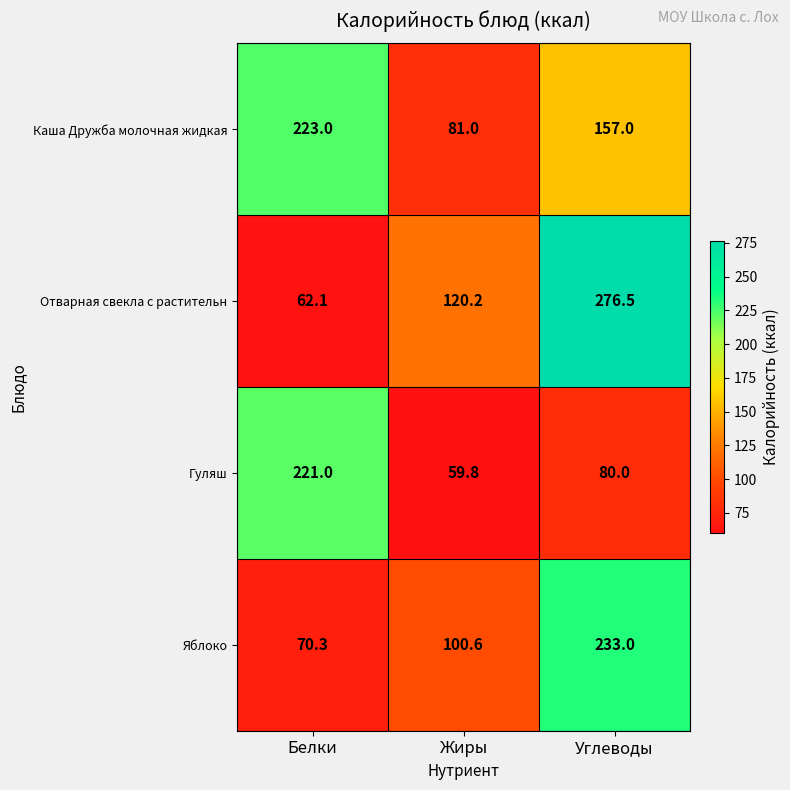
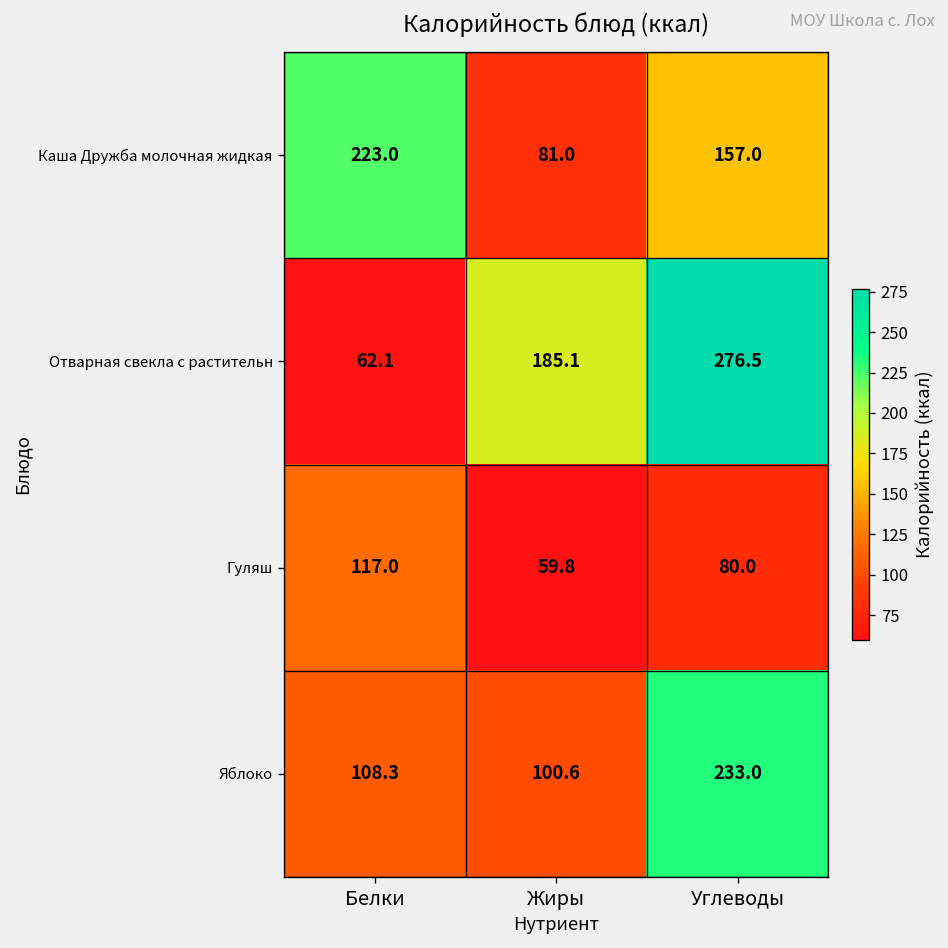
Отварная свекла с растительн, Жиры: 120.2 -> 185.1
Гуляш, Белки: 221.0 -> 117.0
Яблоко, Белки: 70.3 -> 108.3
